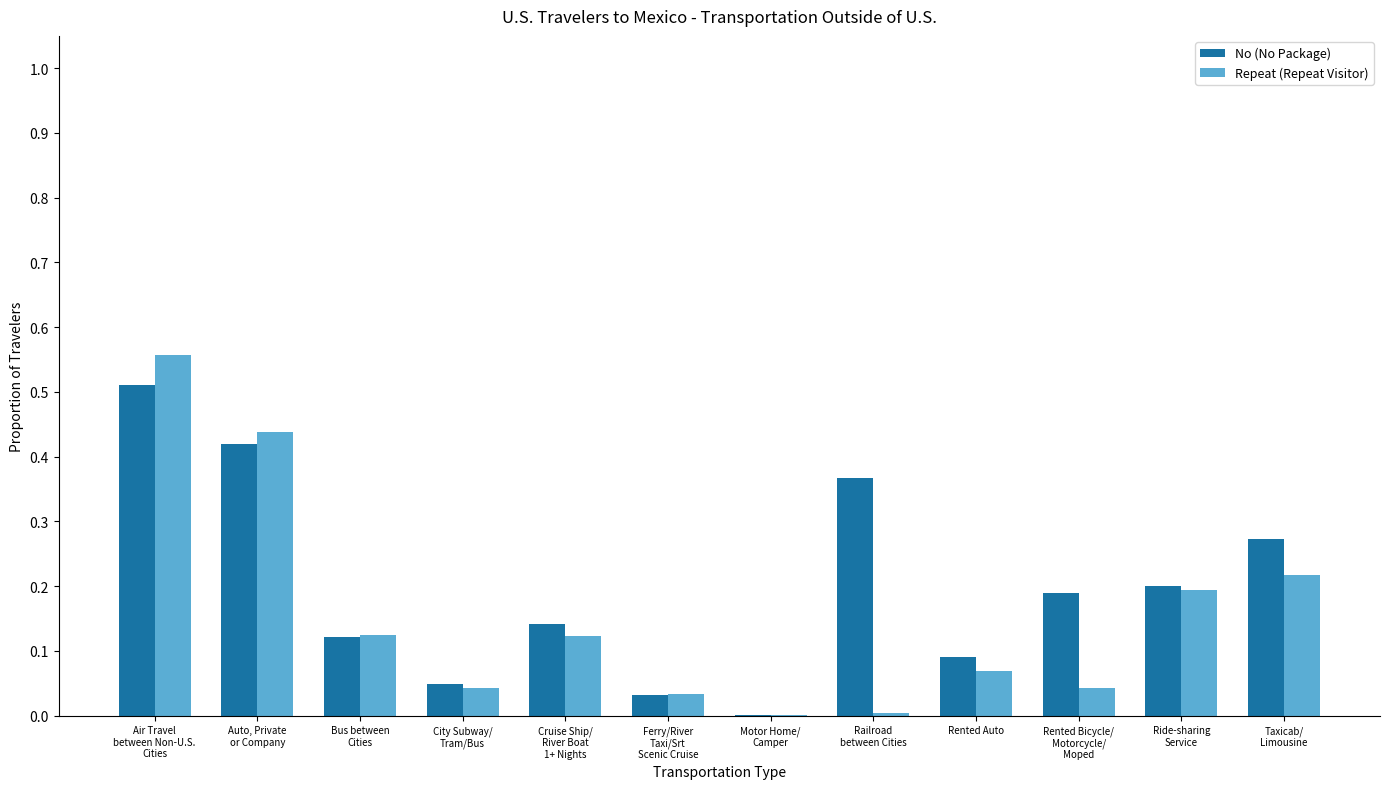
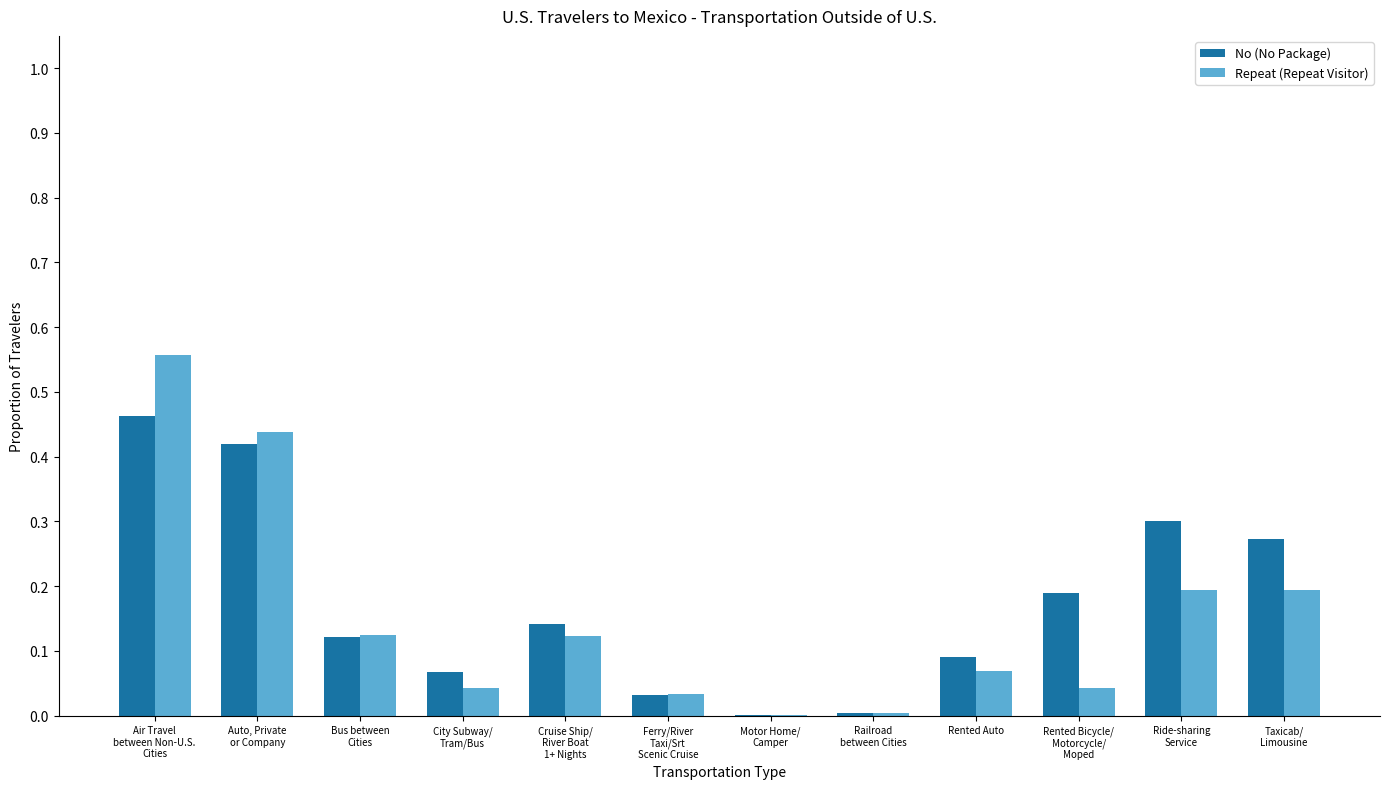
No (No Package), Air Travel between Non-U.S. Cities: 0.51 -> 0.46
No (No Package), City Subway/ Tram/Bus: 0.05 -> 0.07
No (No Package), Railroad between Cities: 0.37 -> 0.00
No (No Package), Ride-sharing Service: 0.2 -> 0.3
Repeat (Repeat Visitor), Taxicab/ Limousine: 0.22 -> 0.19
